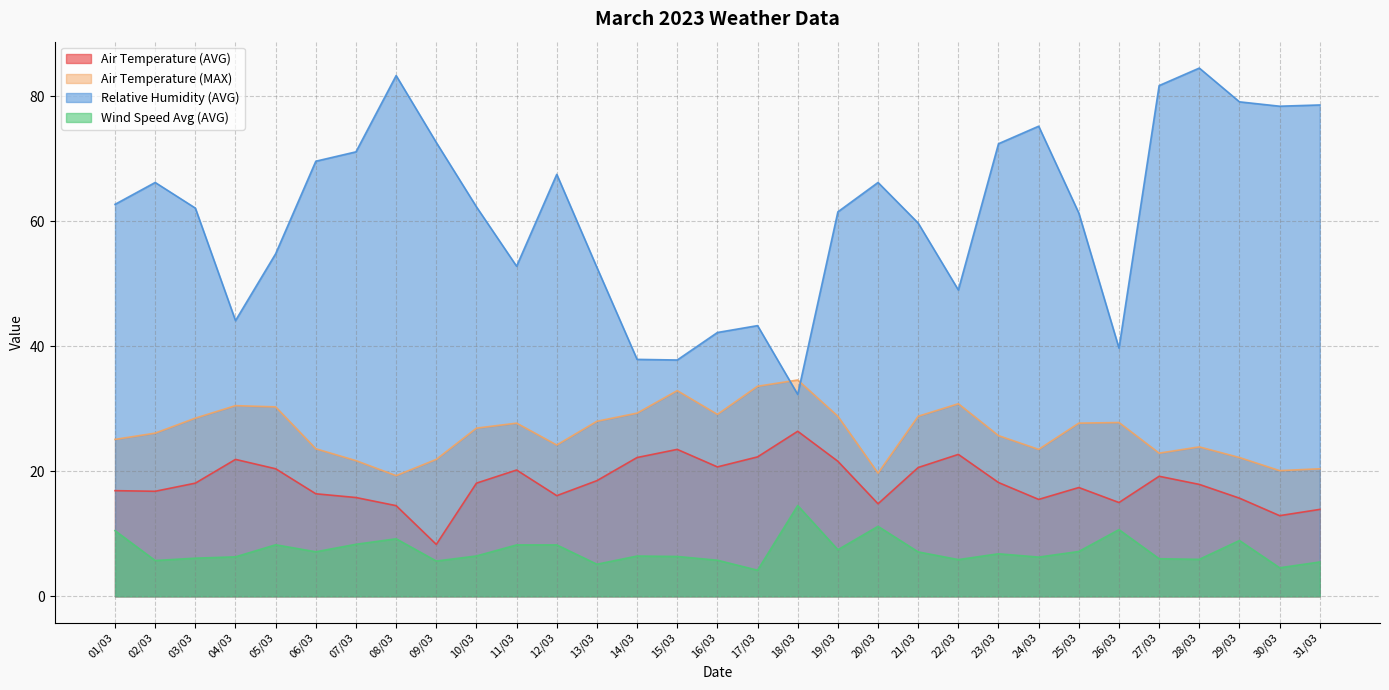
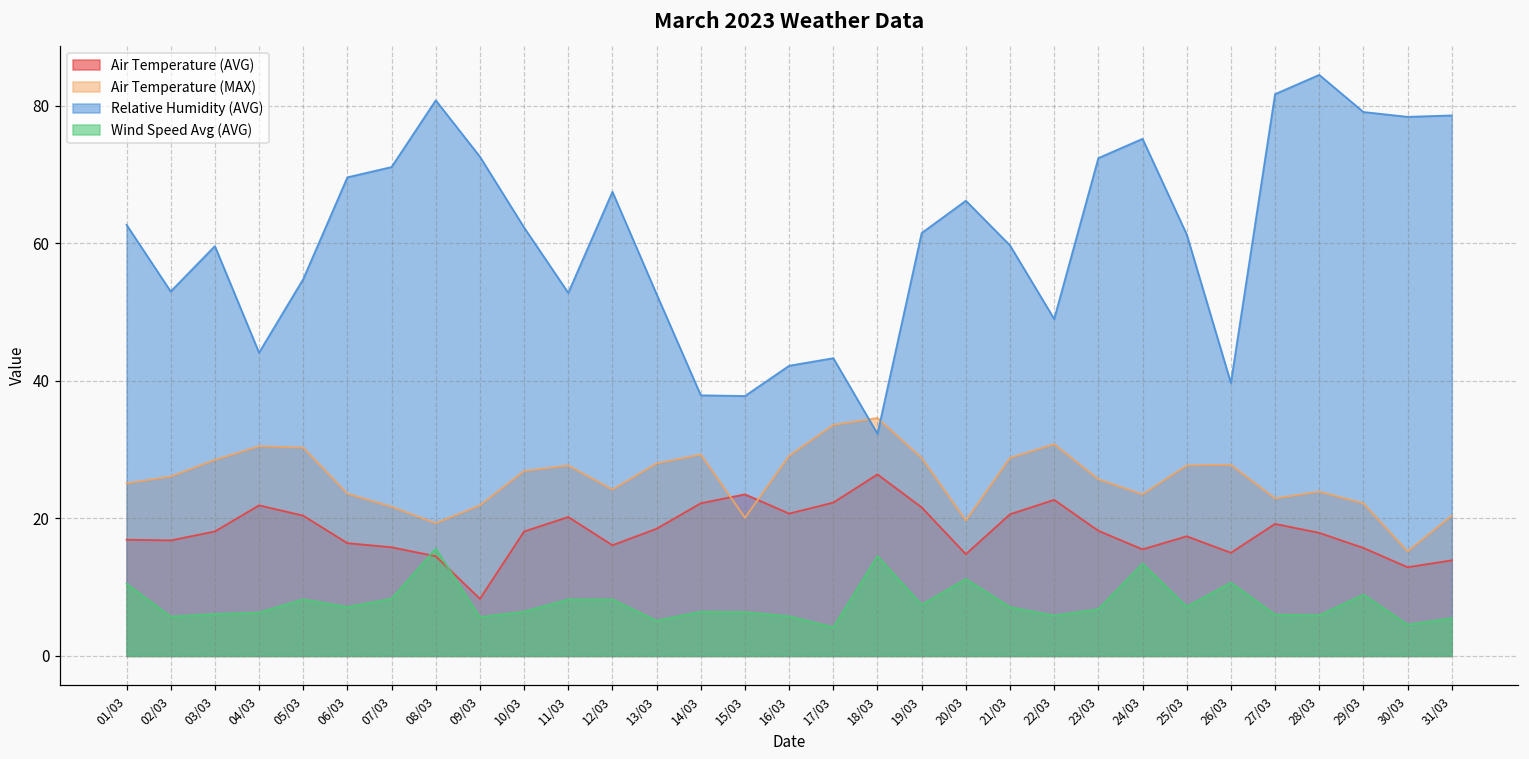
Relative Humidity (AVG), 02/03: 66 -> 53
Relative Humidity (AVG), 03/03: 62 -> 60
Relative Humidity (AVG), 08/03: 83 -> 81
Wind Speed Avg (AVG), 08/03: 9 -> 16
Air Temperature (MAX), 15/03: 33 -> 20
Wind Speed Avg (AVG), 24/03: 6 -> 13
Air Temperature (MAX), 30/03: 20 -> 15
